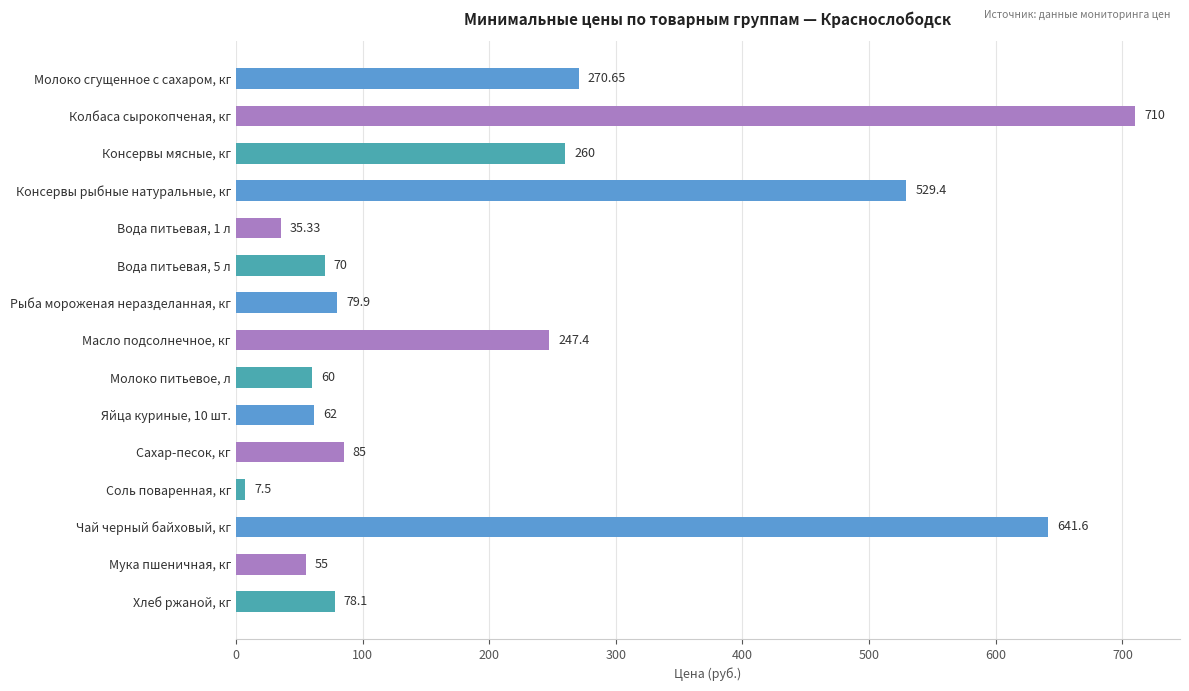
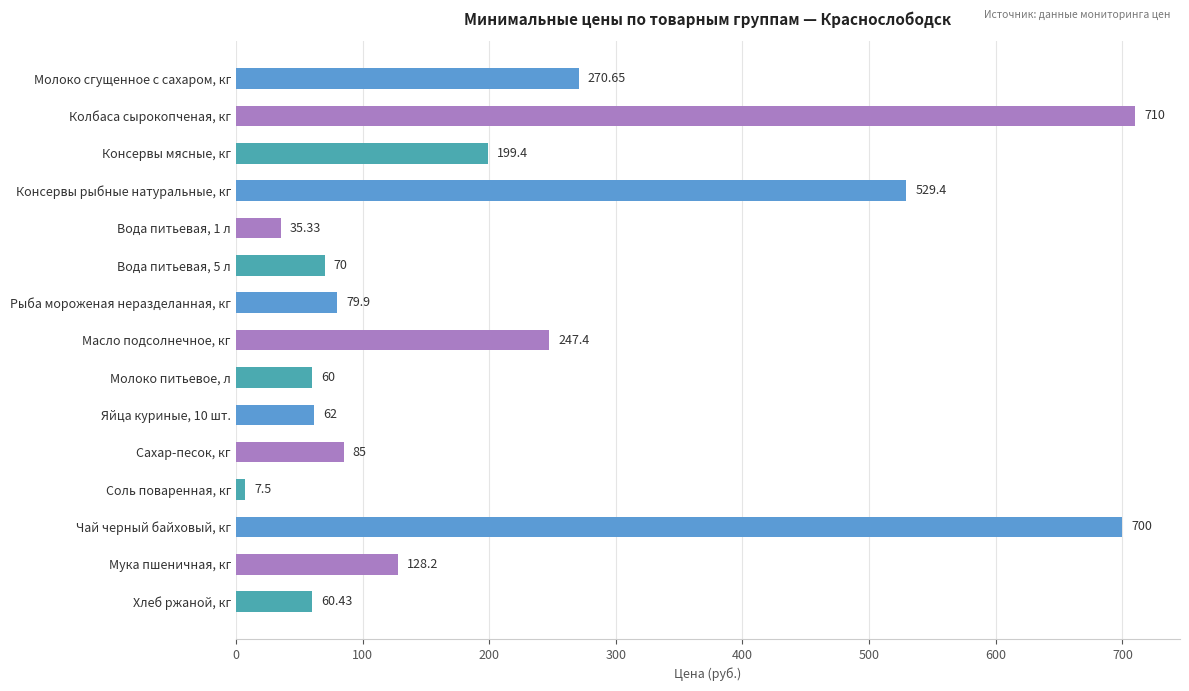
Консервы мясные, кг: 260 -> 199.4
Чай черный байховый, кг: 641.6 -> 700
Мука пшеничная, кг: 55 -> 128.2
Хлеб ржаной, кг: 78.1 -> 60.43
